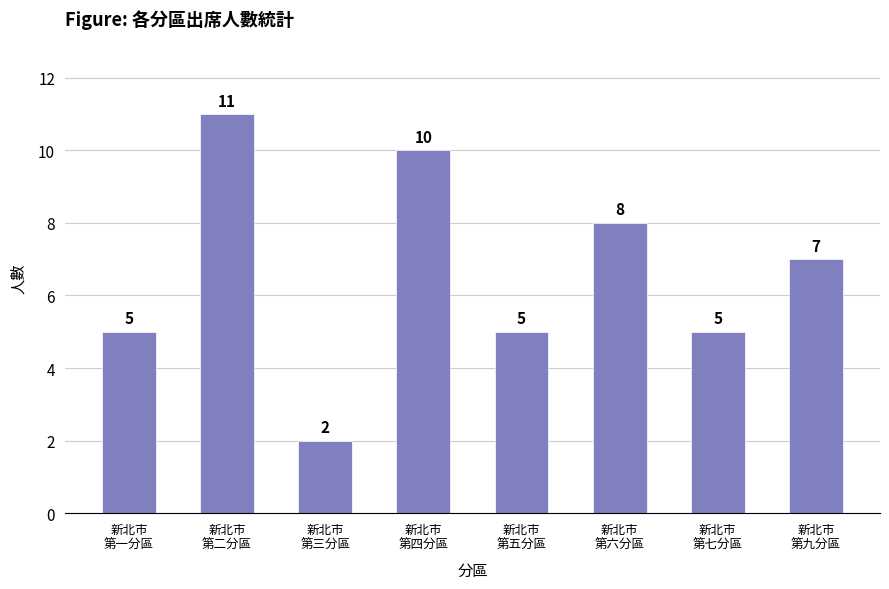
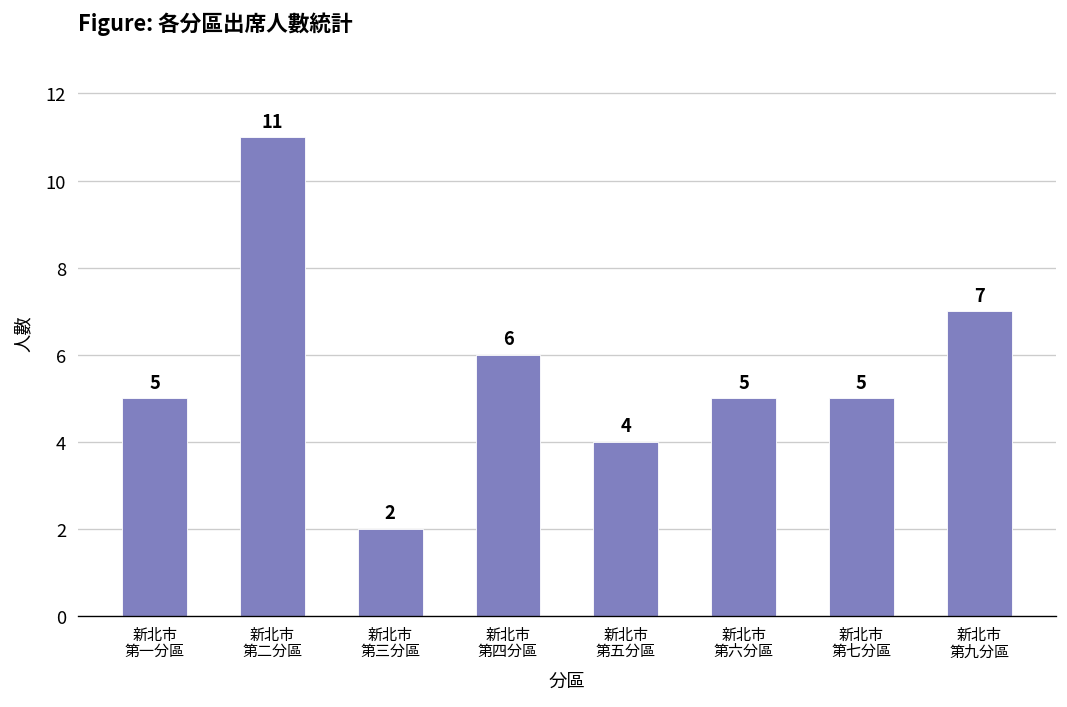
新北市 第四分區: 10 -> 6
新北市 第五分區: 5 -> 4
新北市 第六分區: 8 -> 5
